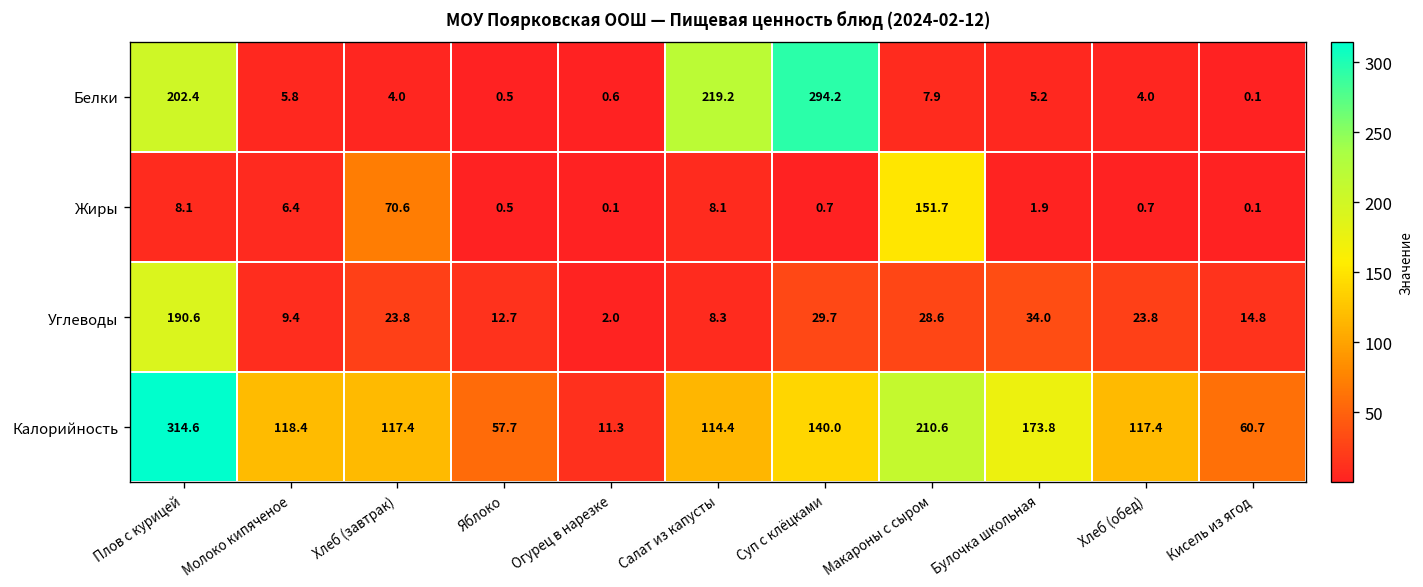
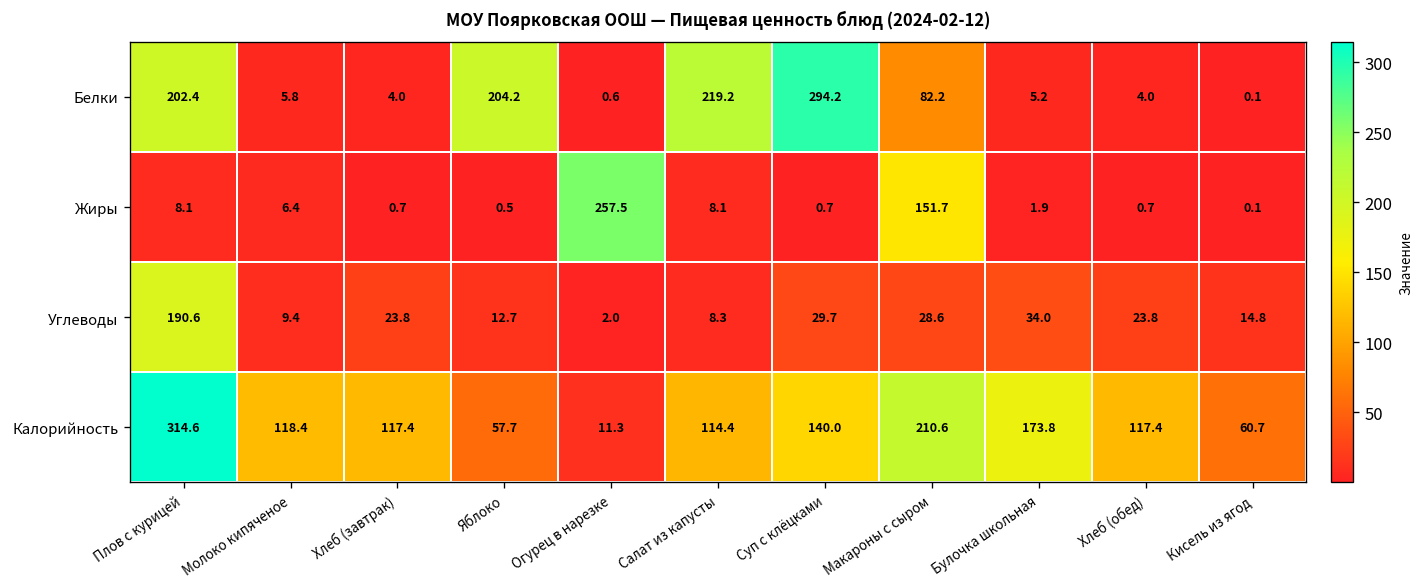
Белки, Яблоко: 0.5 -> 204.2
Белки, Макароны с сыром: 7.9 -> 82.2
Жиры, Хлеб (завтрак): 70.6 -> 0.7
Жиры, Огурец в нарезке: 0.1 -> 257.5
